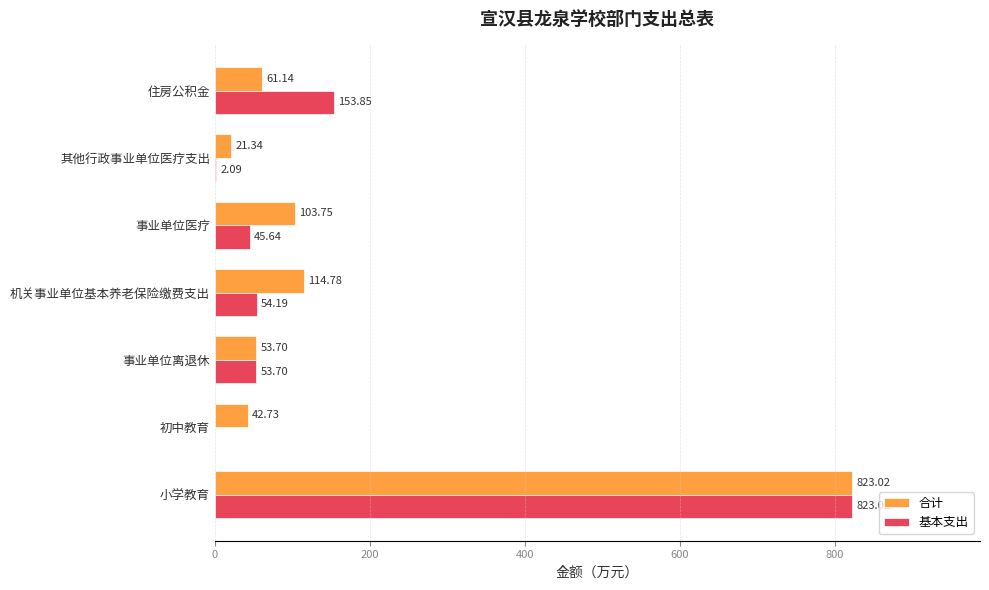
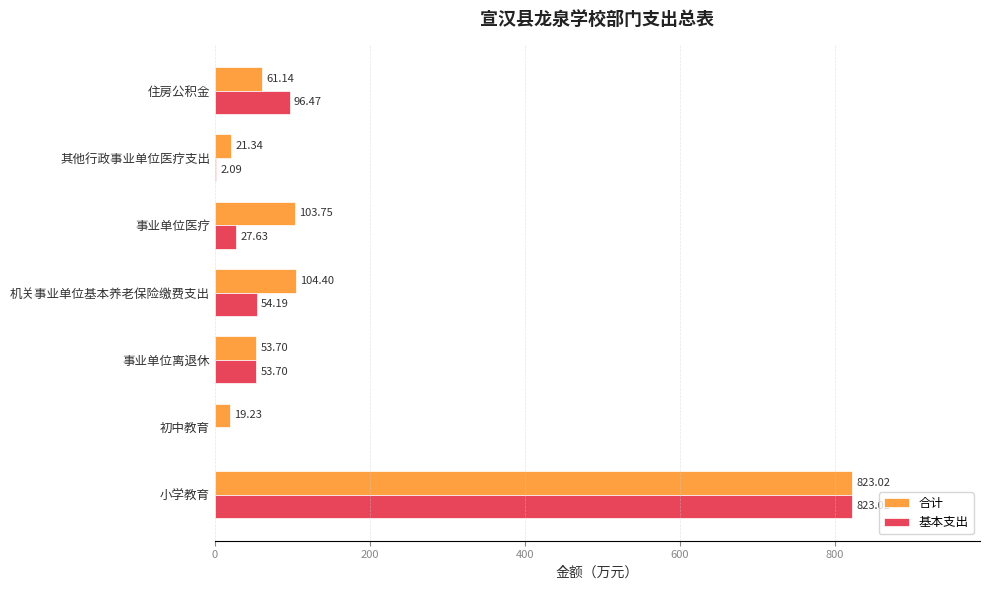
基本支出, 住房公积金: 153.85 -> 96.47
基本支出, 事业单位医疗: 45.64 -> 27.63
合计, 机关事业单位基本养老保险缴费支出: 114.78 -> 104.40
合计, 初中教育: 42.73 -> 19.23
